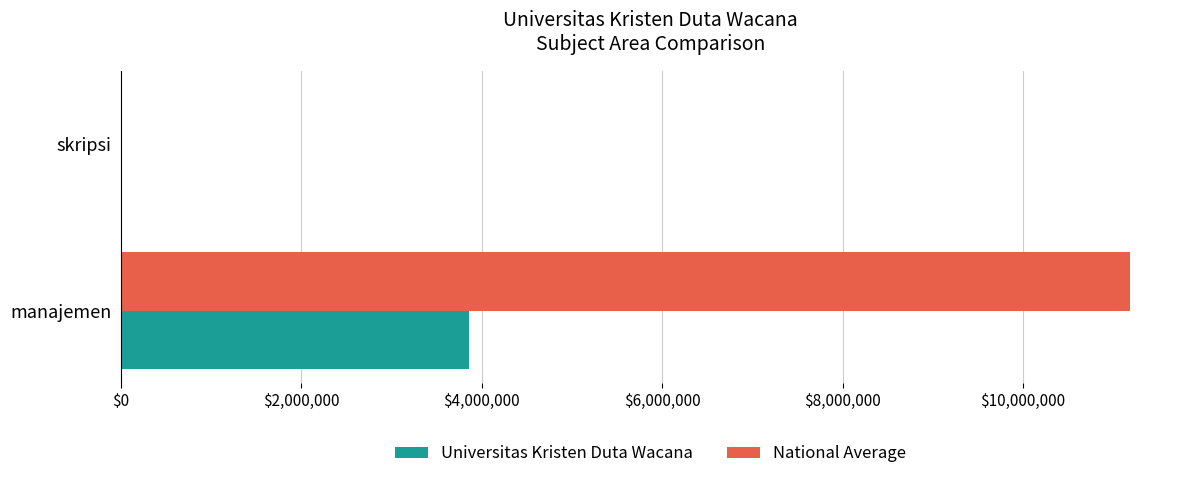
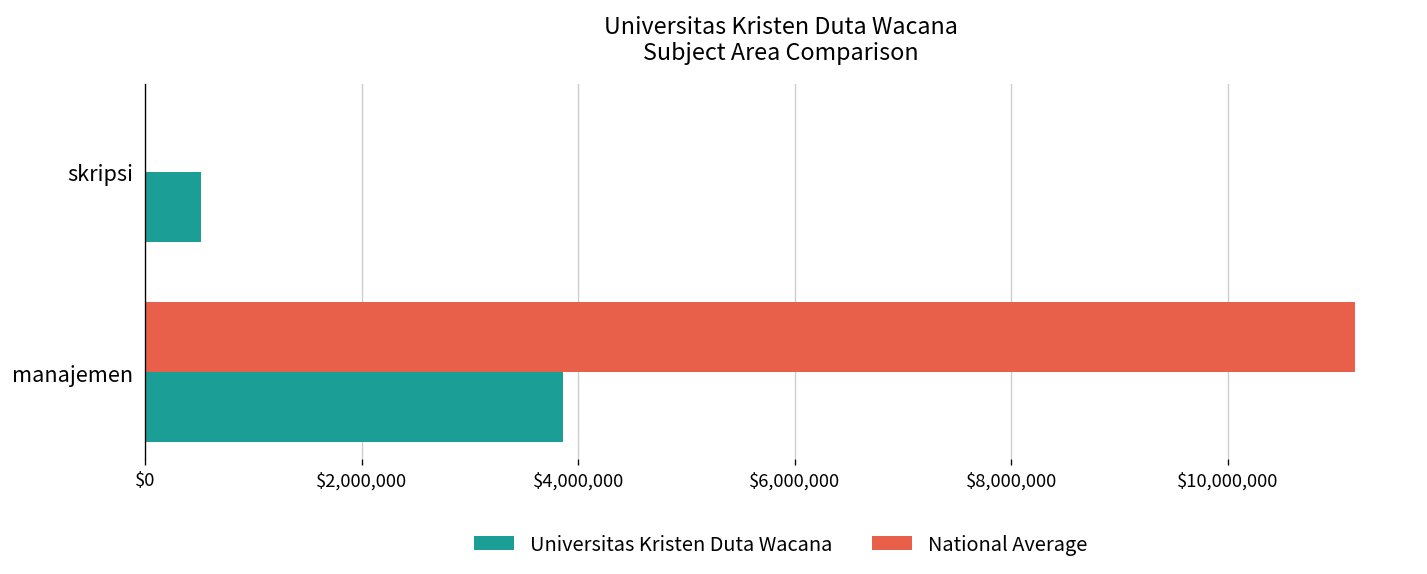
Universitas Kristen Duta Wacana, skripsi: $0 -> $500,000
